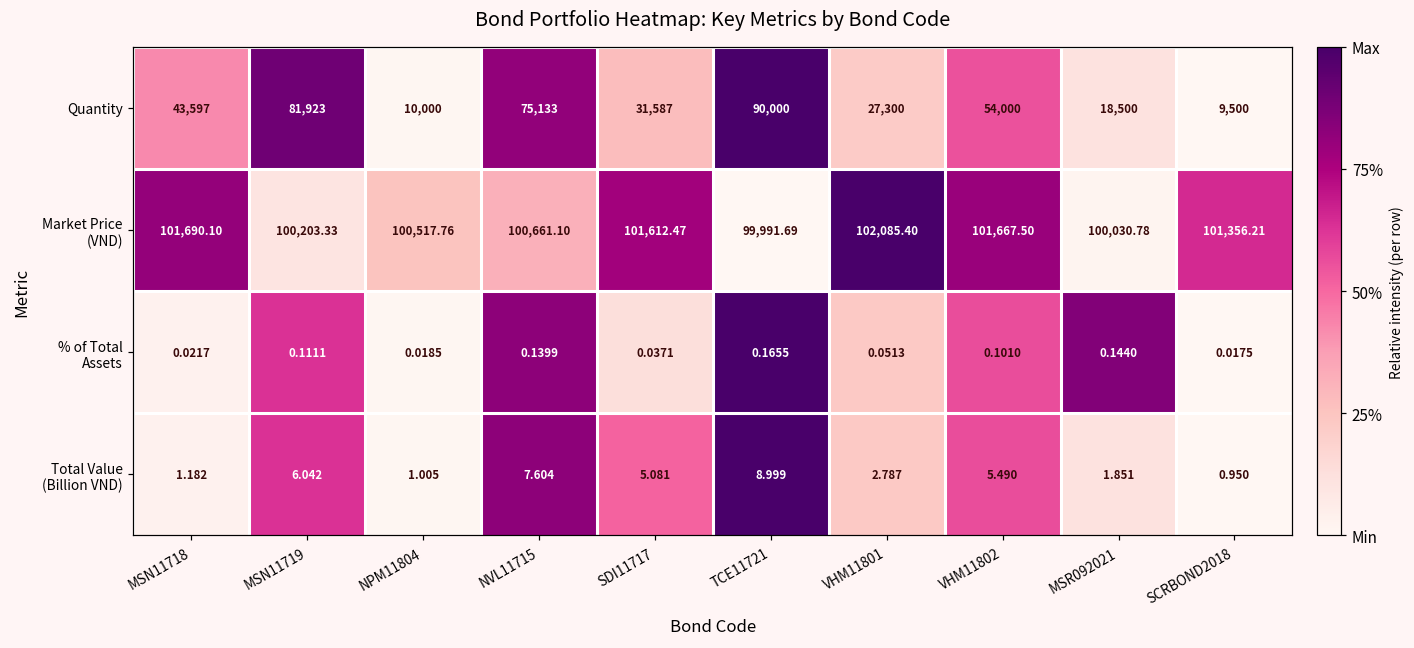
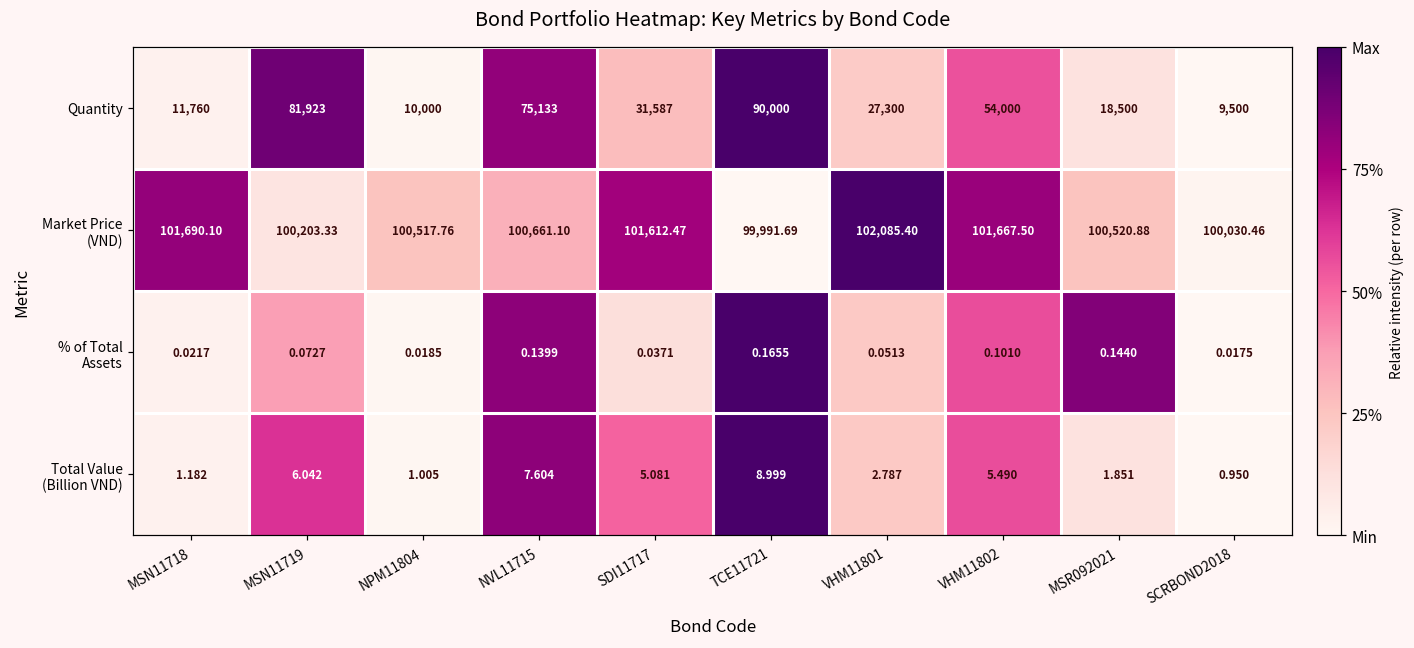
Quantity, MSN11718: 43,597 -> 11,760
Market Price (VND), MSR092021: 100,030.78 -> 100,520.88
Market Price (VND), SCRBOND2018: 101,356.21 -> 100,030.46
% of Total Assets, MSN11719: 0.1111 -> 0.0727
